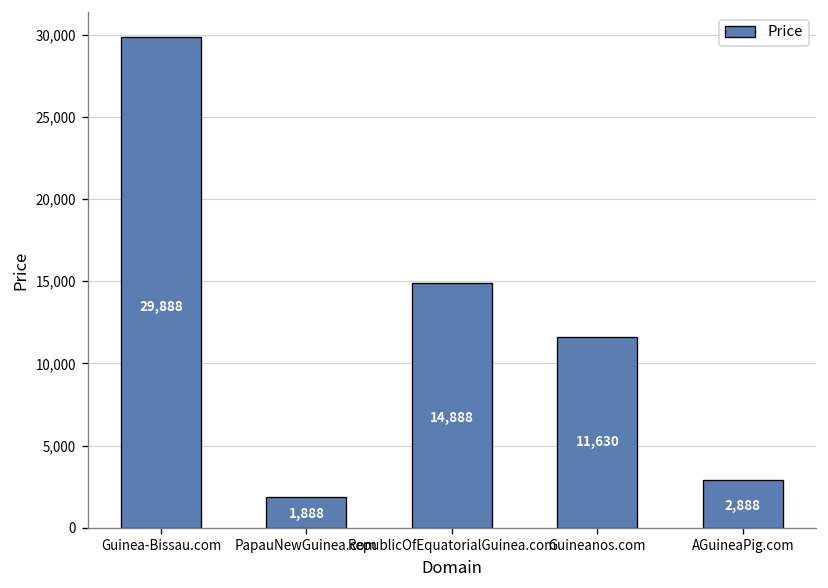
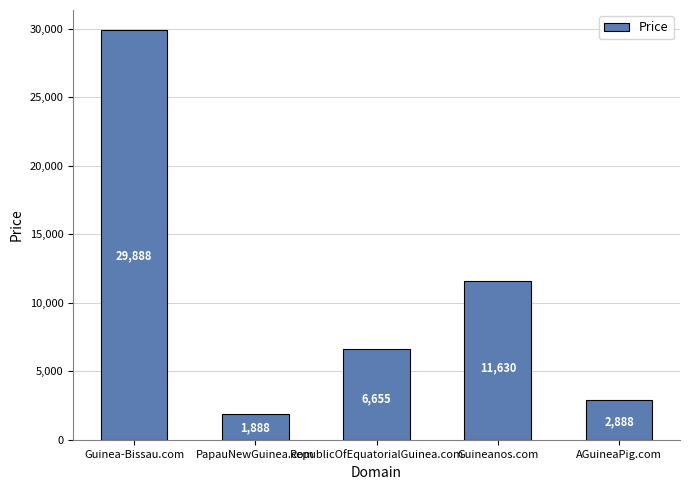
RepublicOfEquatorialGuinea.com: 14,888 -> 6,655
